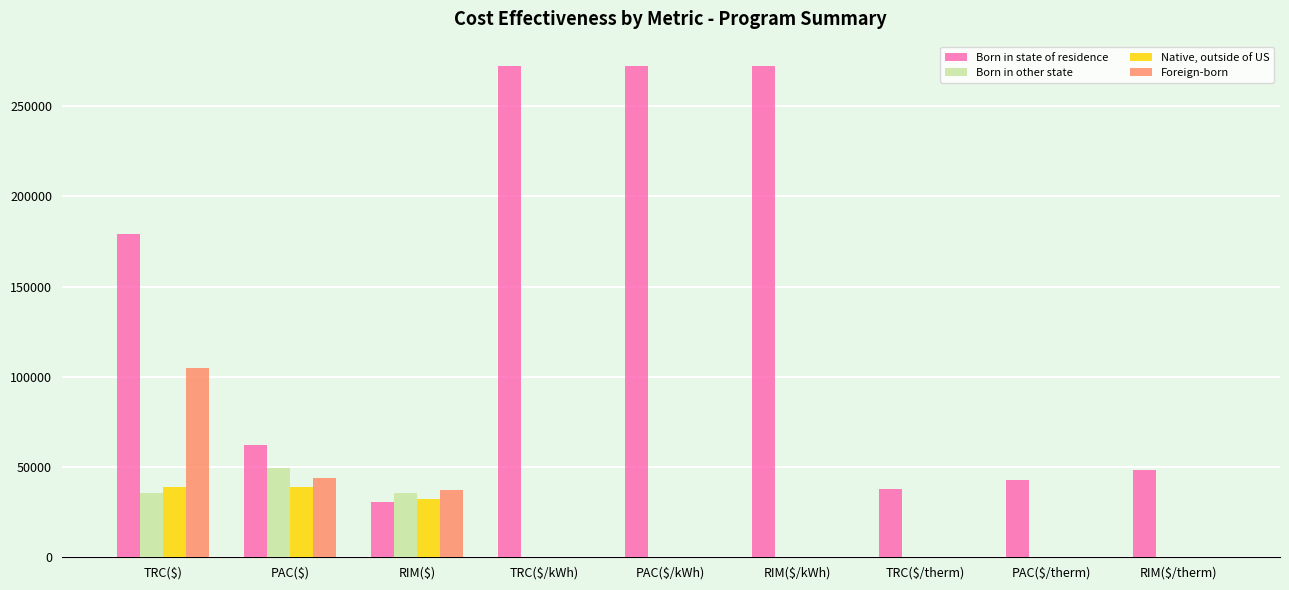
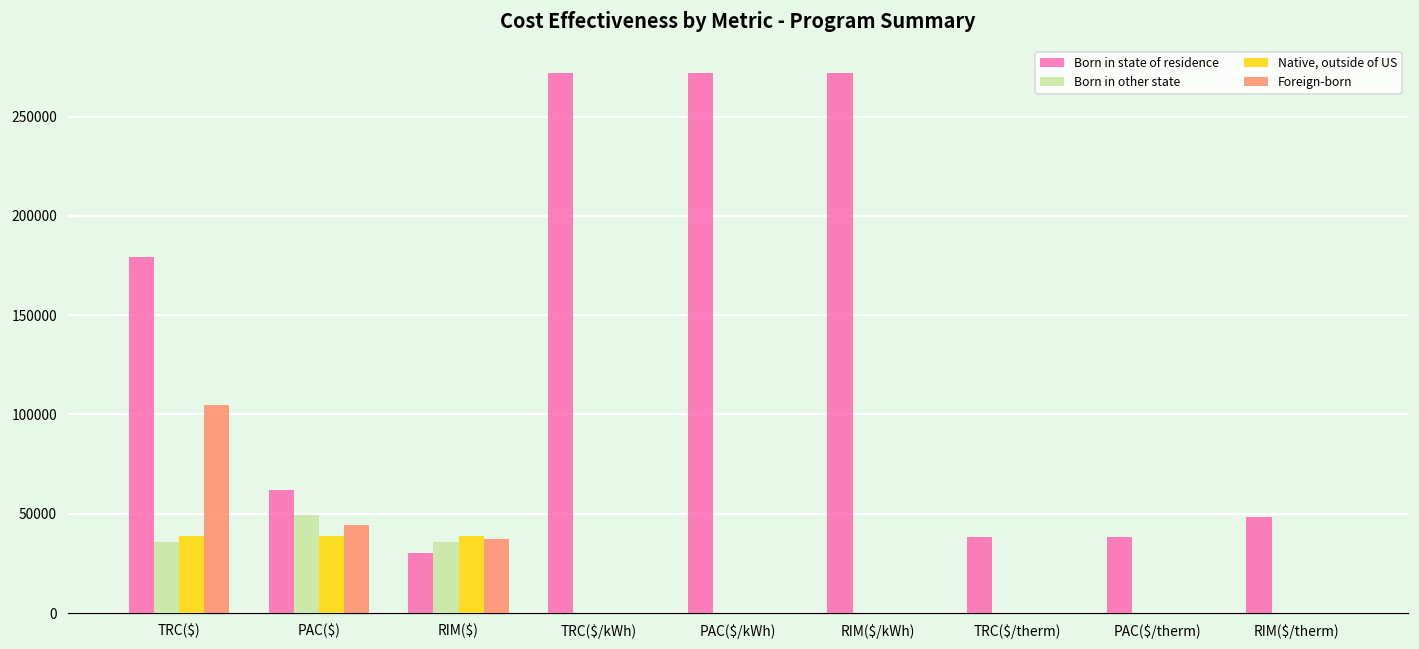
Native, outside of US, RIM($): 32000 -> 39000
Born in state of residence, PAC($/therm): 43000 -> 38000
